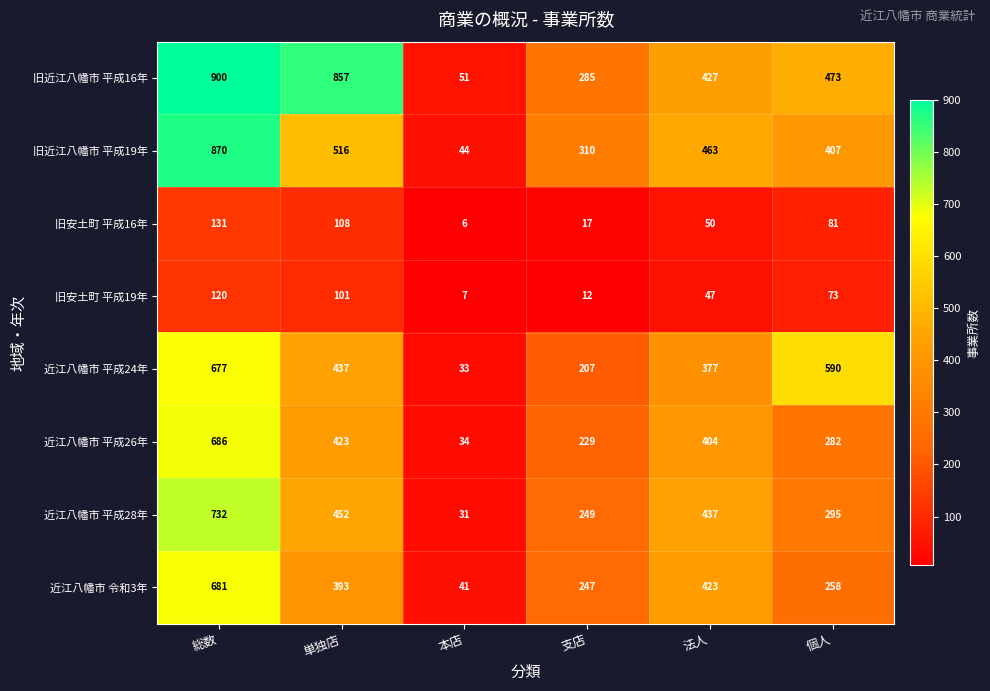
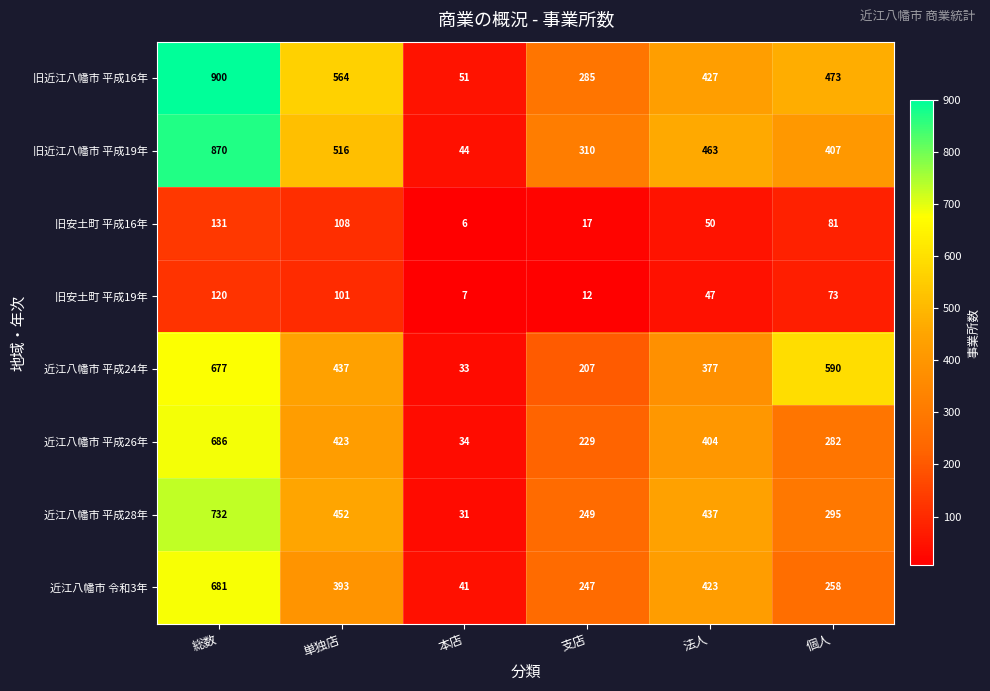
旧近江八幡市 平成16年, 単独店: 857 -> 564
